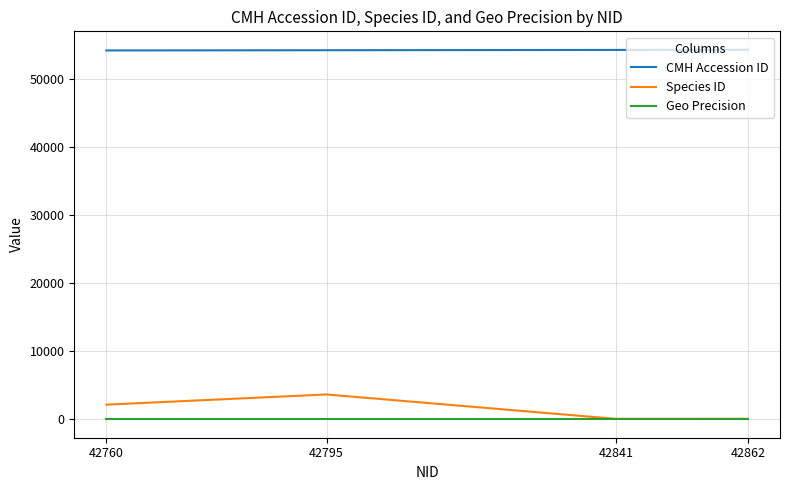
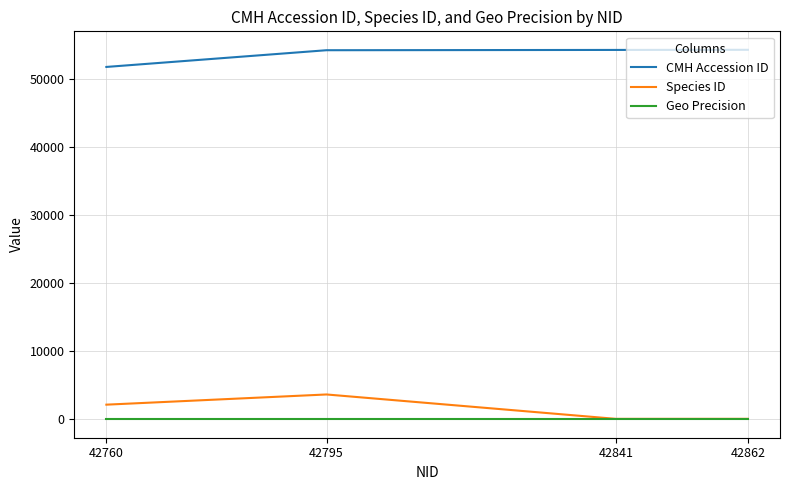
CMH Accession ID, 42760: 54000 -> 52000
